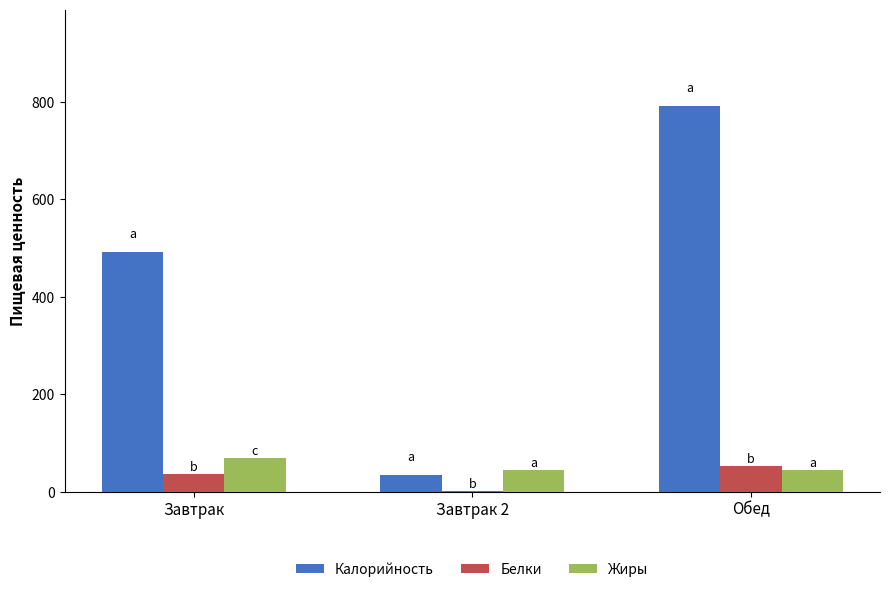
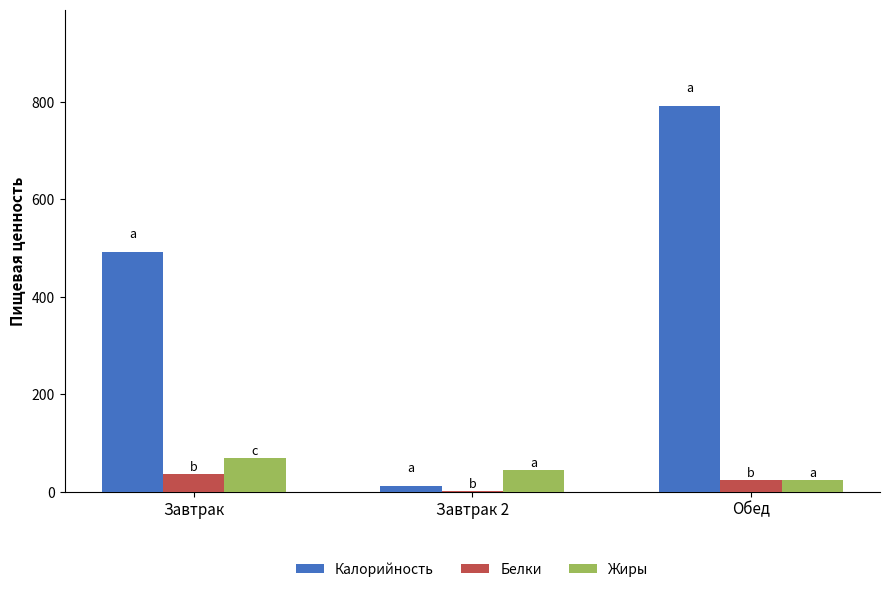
Калорийность, Завтрак 2: 30 -> 10
Белки, Обед: 50 -> 20
Жиры, Обед: 40 -> 20
